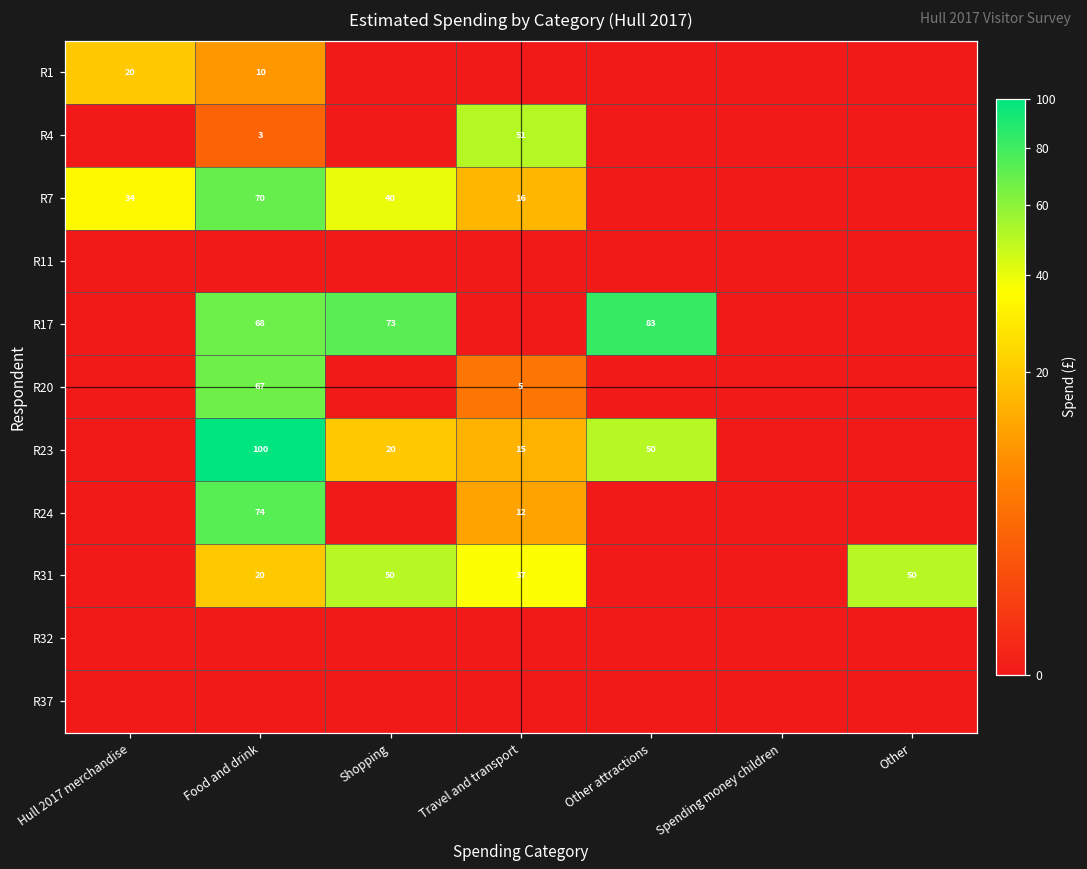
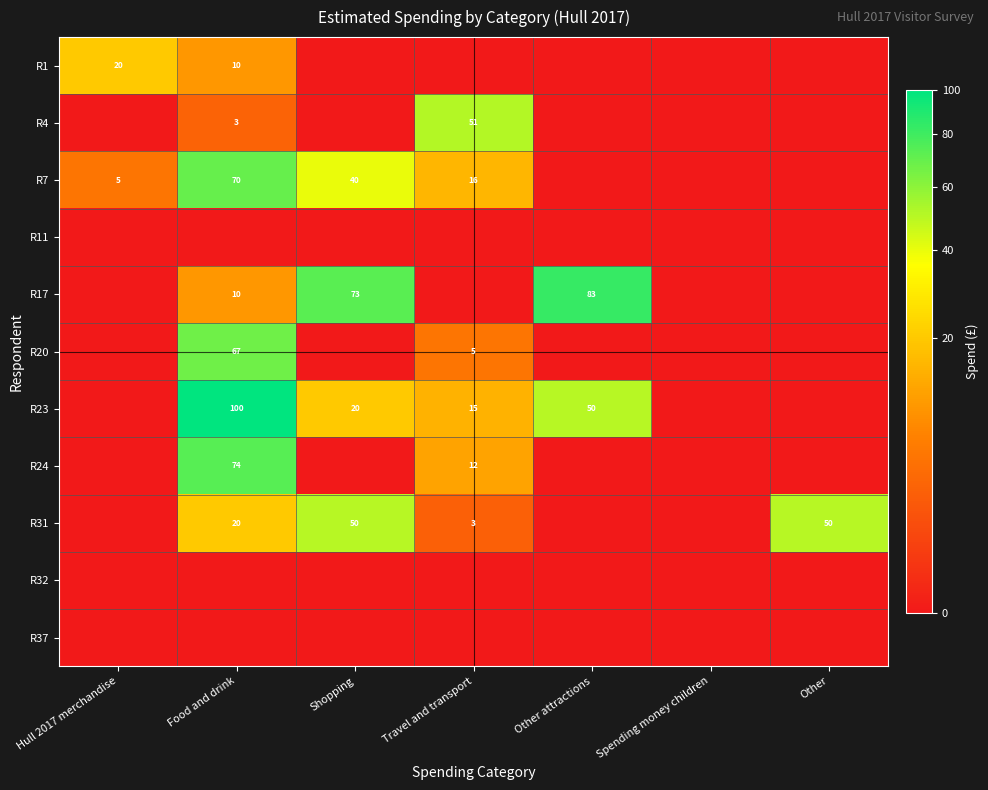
R7, Hull 2017 merchandise: 34 -> 5
R17, Food and drink: 68 -> 10
R31, Travel and transport: 37 -> 3
